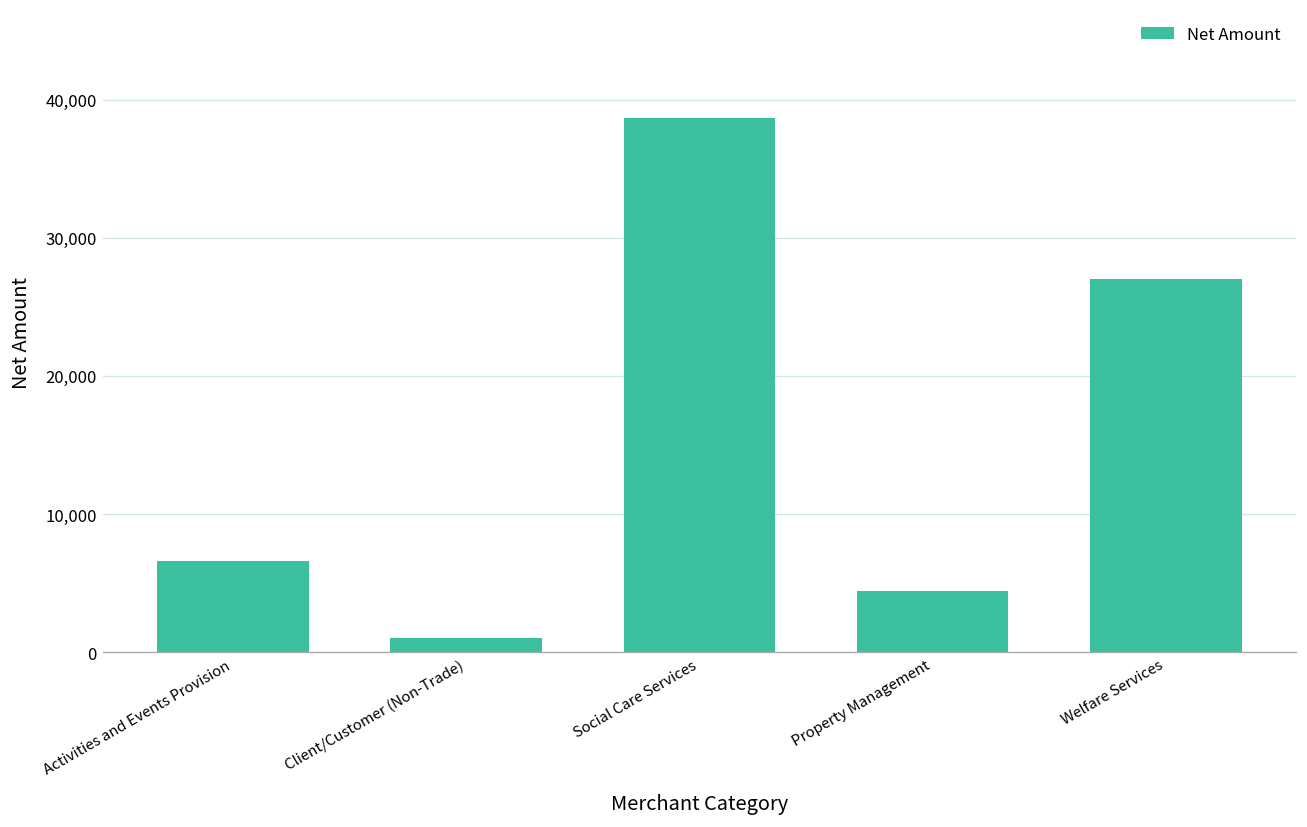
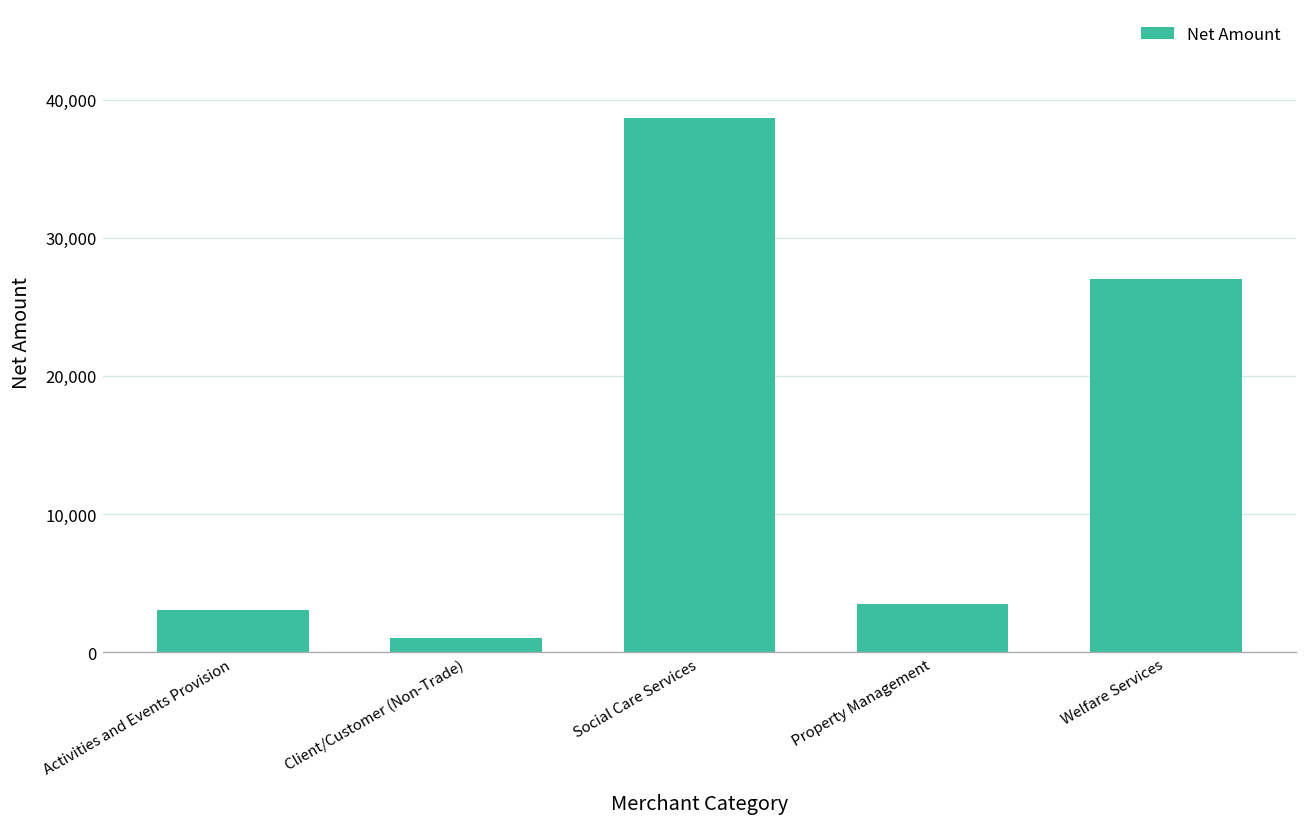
Activities and Events Provision: 6,600 -> 3,100
Property Management: 4,400 -> 3,500
